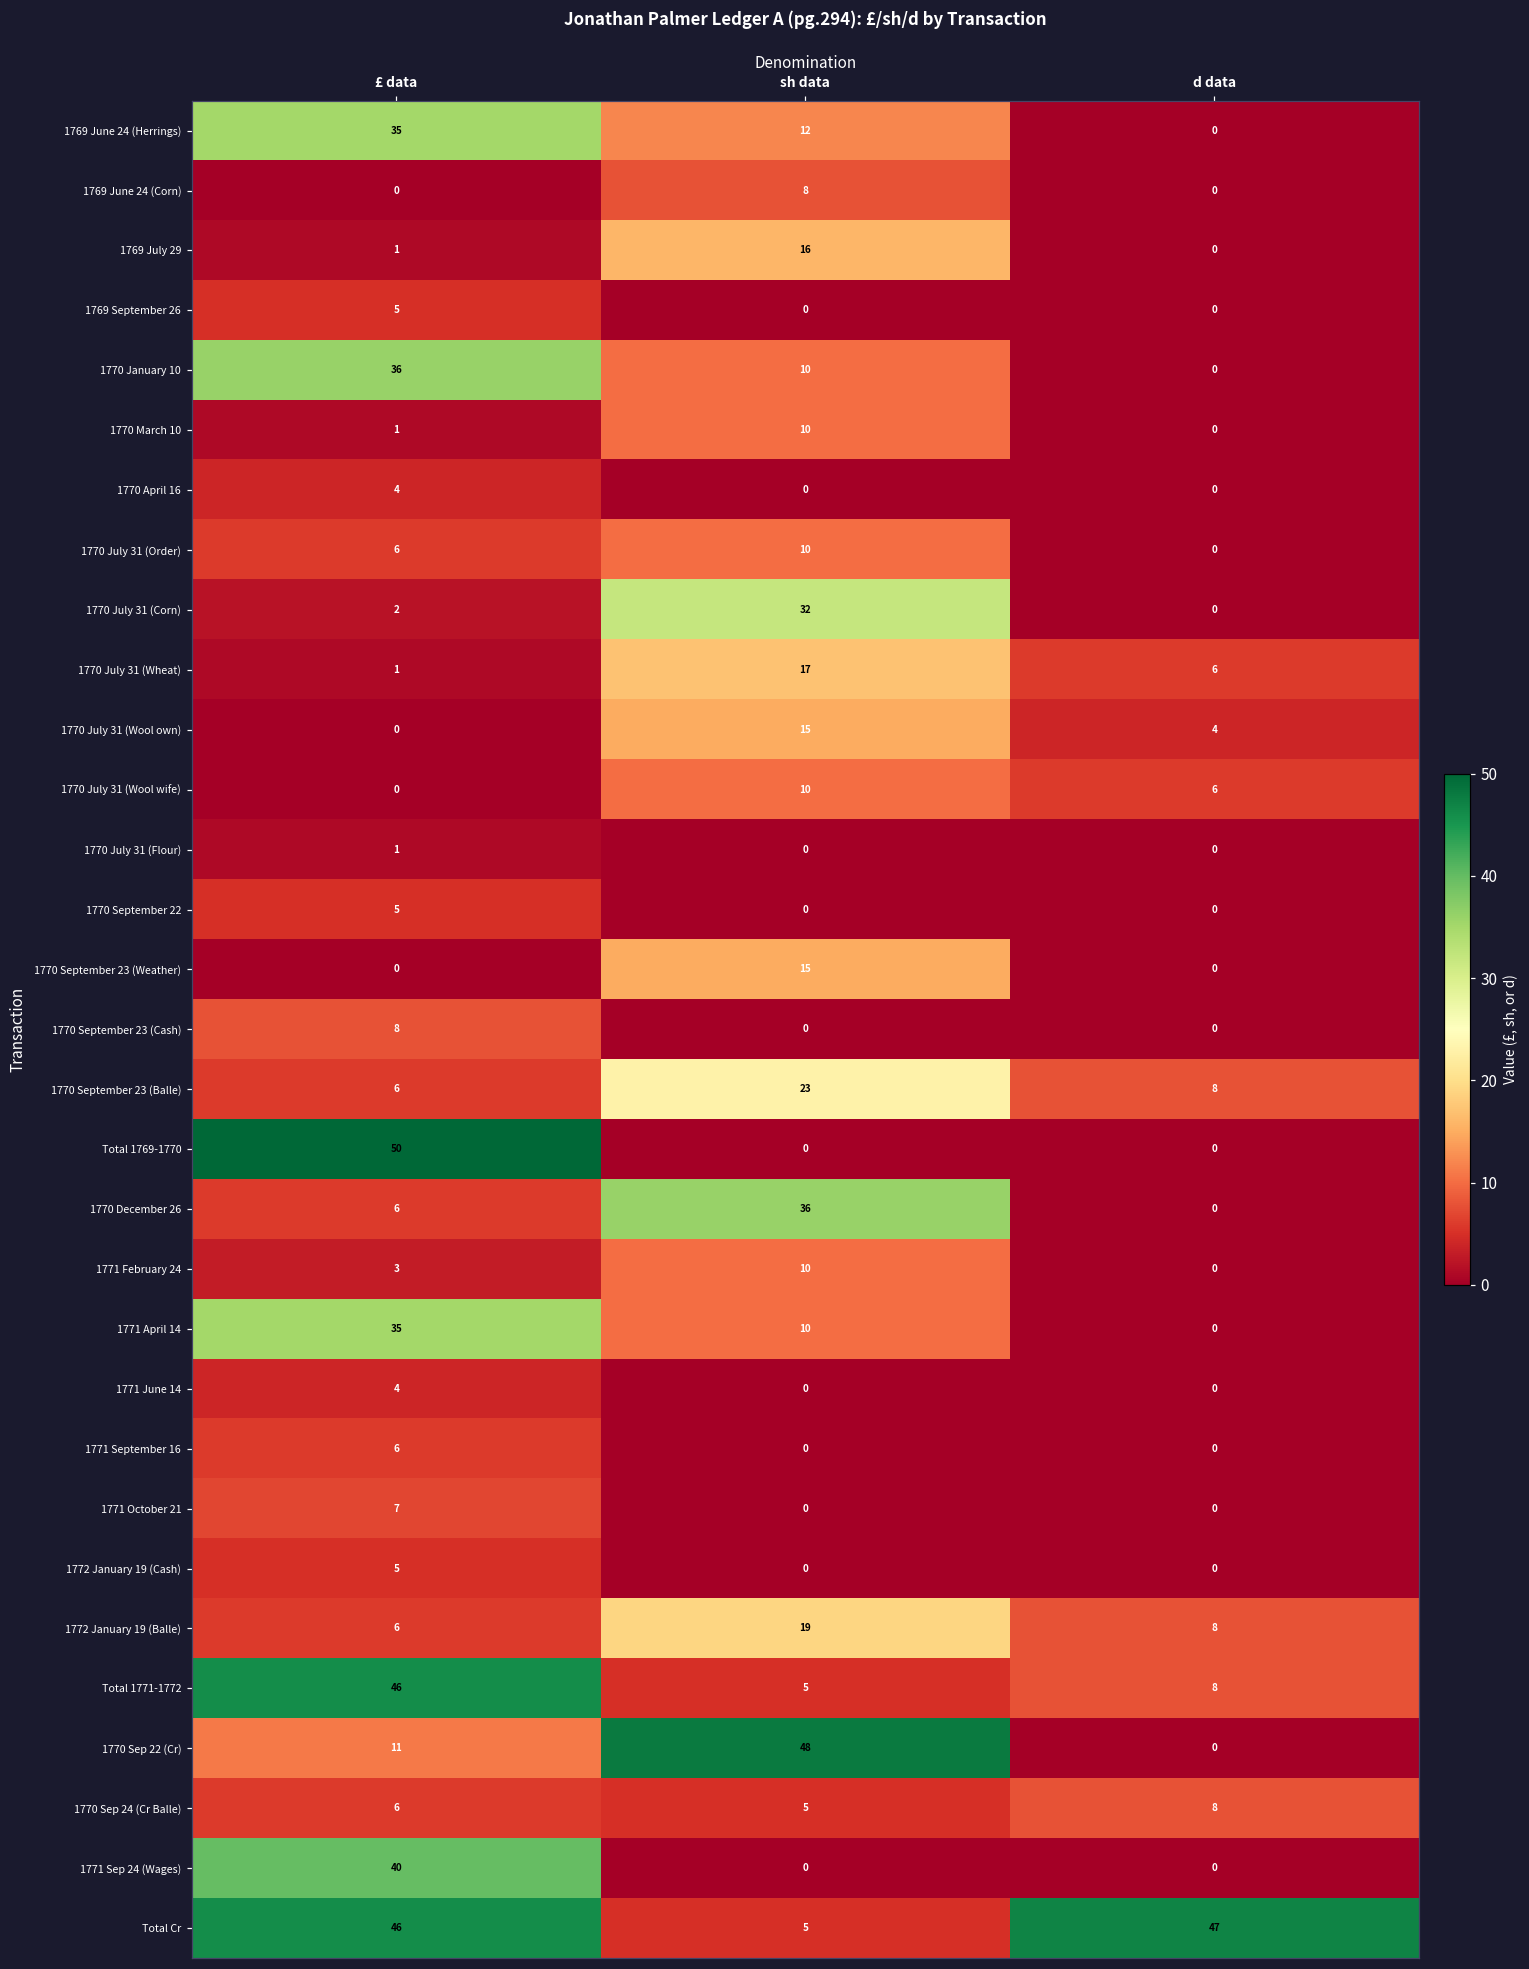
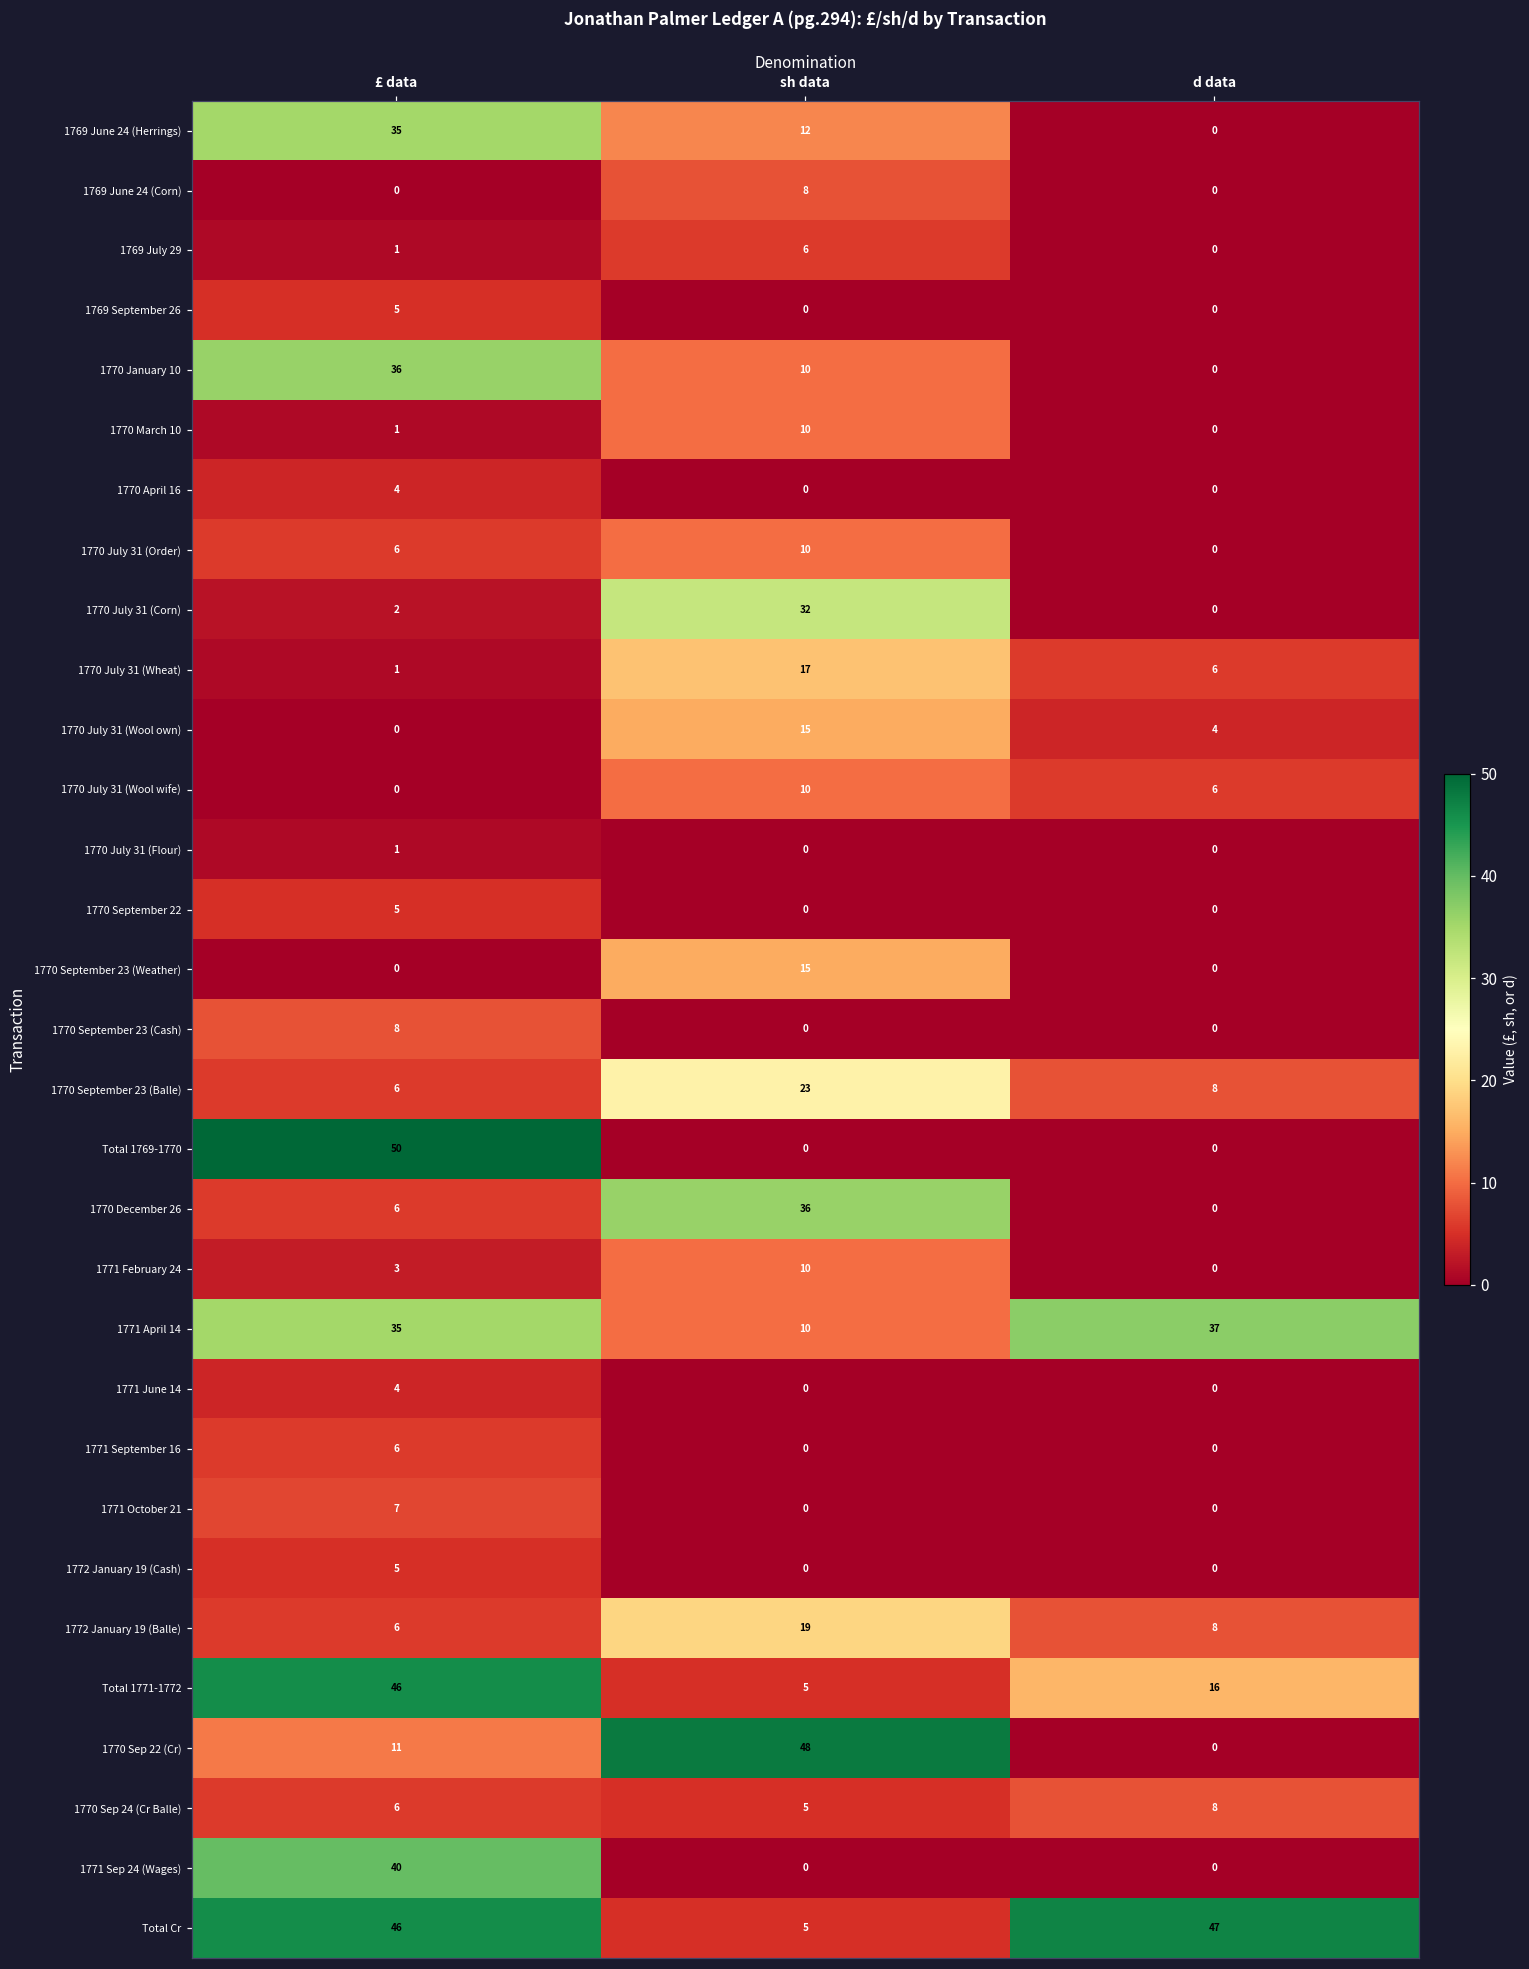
1769 July 29, sh data: 16 -> 6
1771 April 14, d data: 0 -> 37
Total 1771-1772, d data: 8 -> 16
